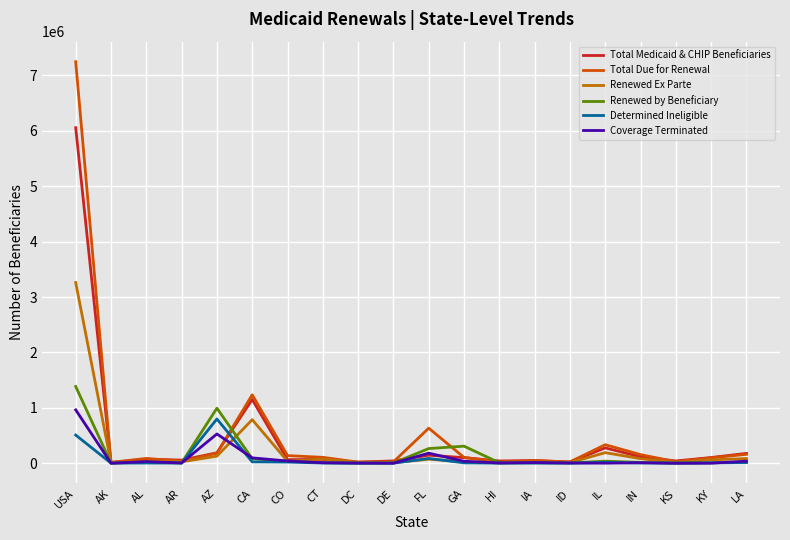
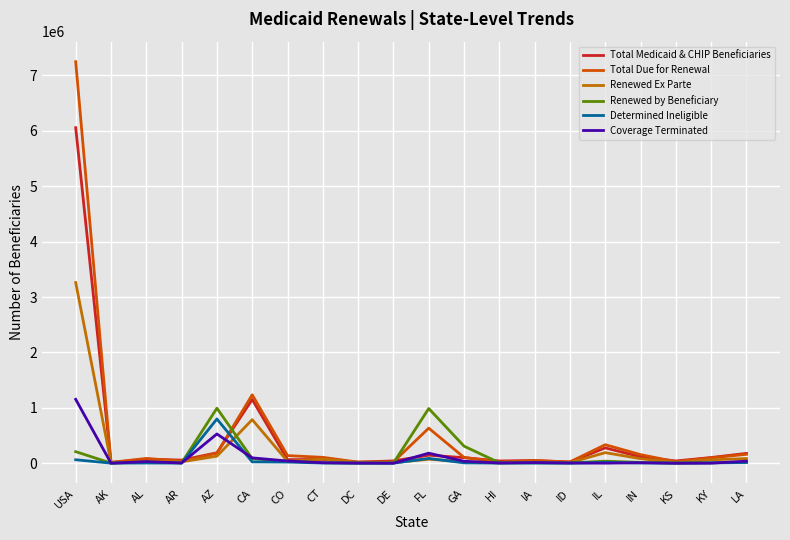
Renewed by Beneficiary, USA: 1400000 -> 200000
Determined Ineligible, USA: 500000 -> 100000
Coverage Terminated, USA: 1000000 -> 1200000
Renewed by Beneficiary, FL: 300000 -> 1000000
